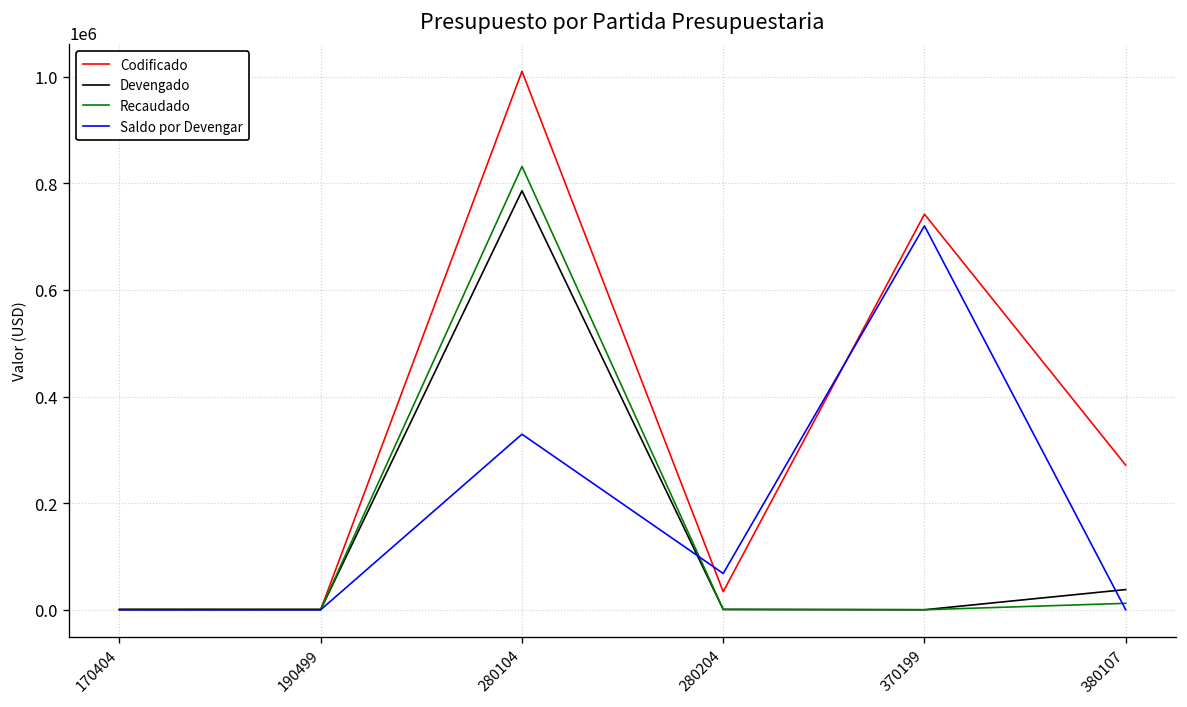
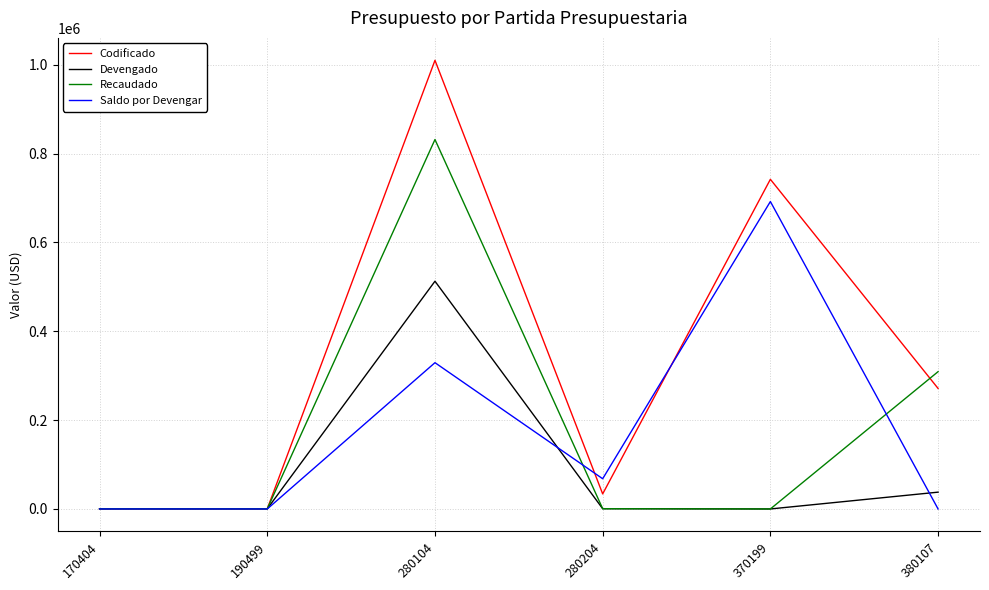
Devengado, 280104: 790000 -> 510000
Saldo por Devengar, 370199: 720000 -> 690000
Recaudado, 380107: 10000 -> 310000
